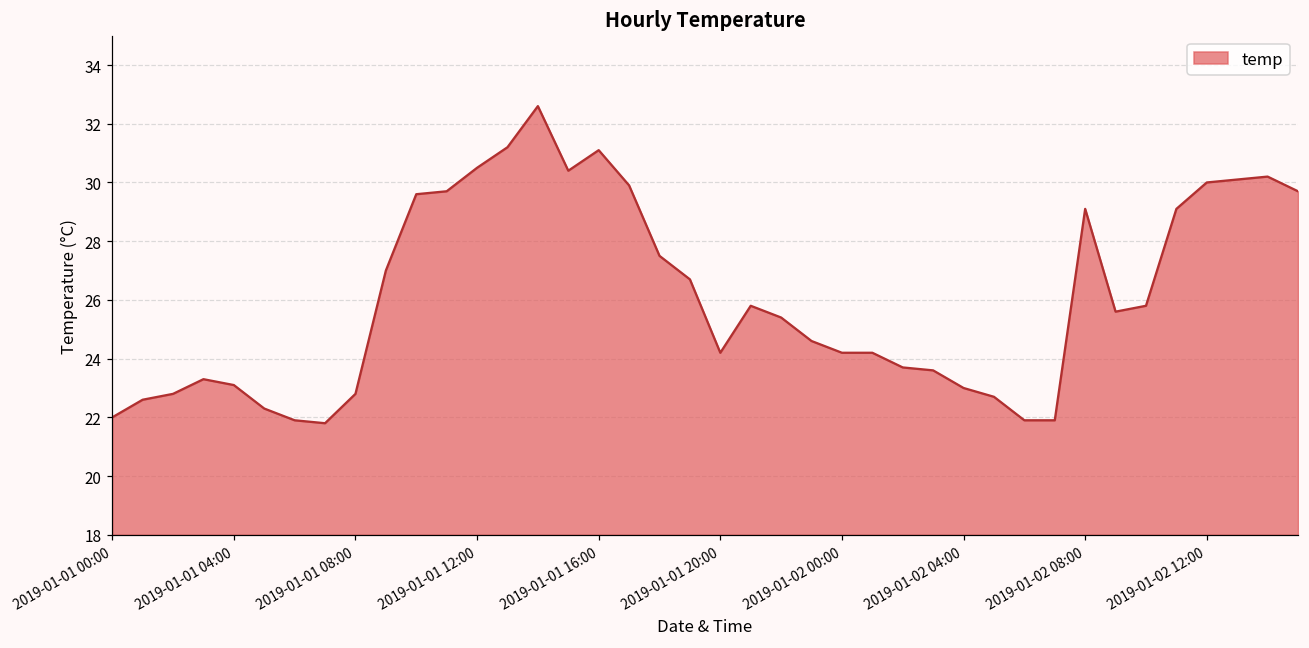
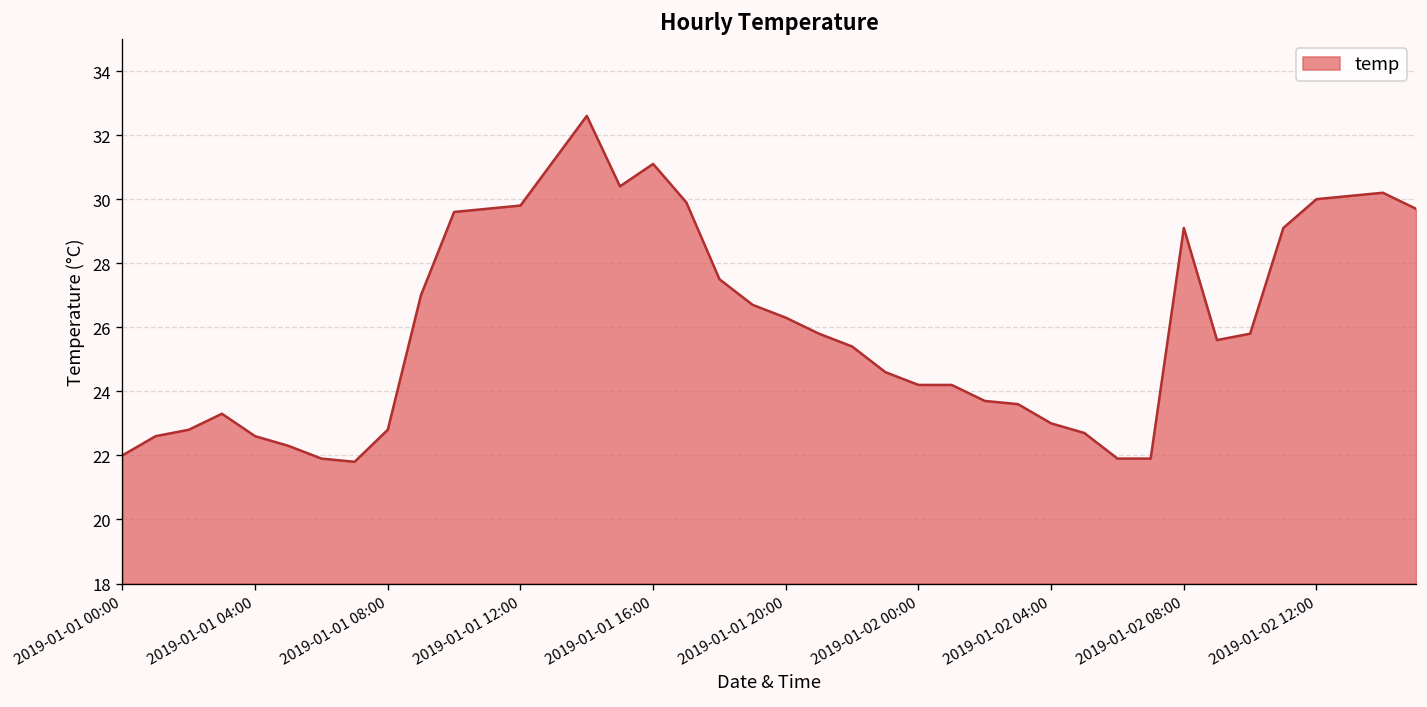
2019-01-01 04:00: 23.1 -> 22.6
2019-01-01 12:00: 30.5 -> 29.8
2019-01-01 20:00: 24.2 -> 26.3
